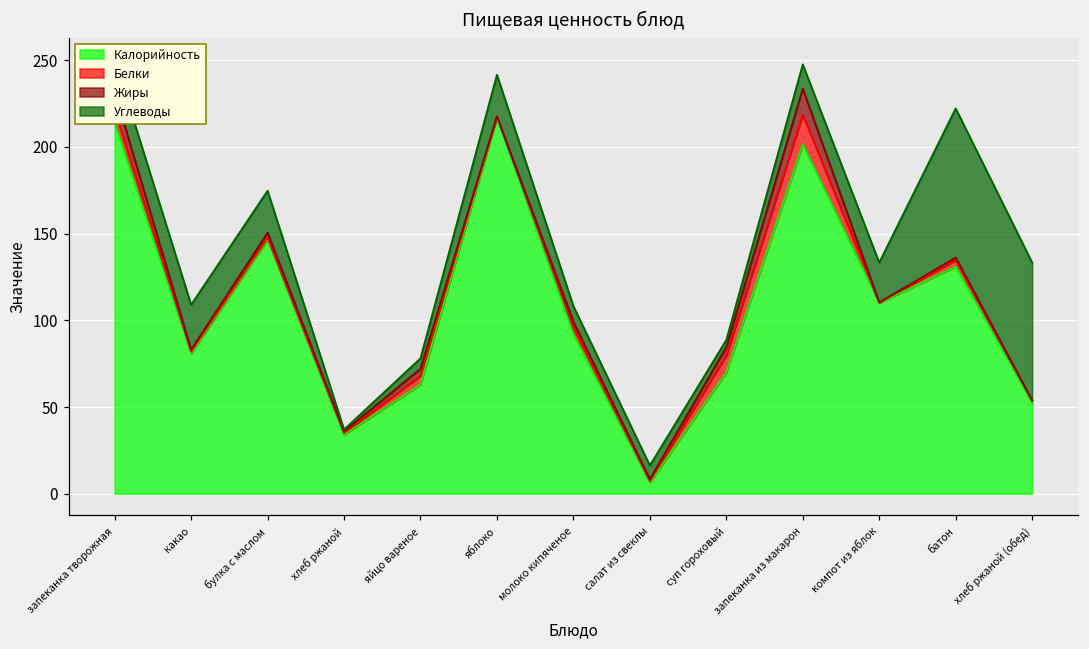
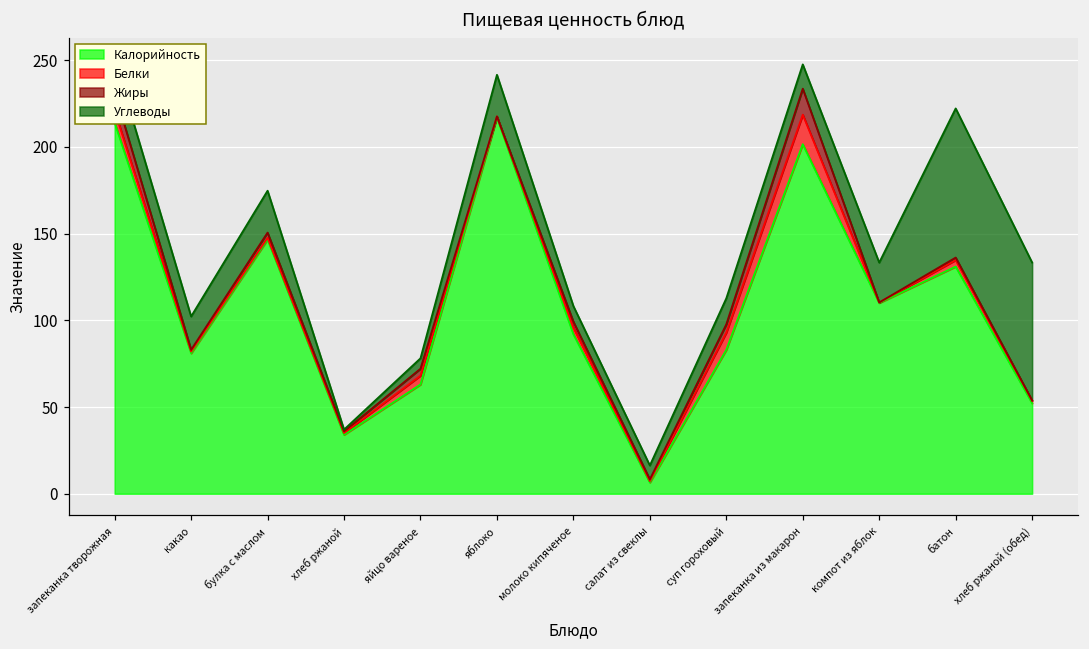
Углеводы, какао: 26 -> 19
Калорийность, суп гороховый: 70 -> 83
Углеводы, суп гороховый: 4 -> 15
